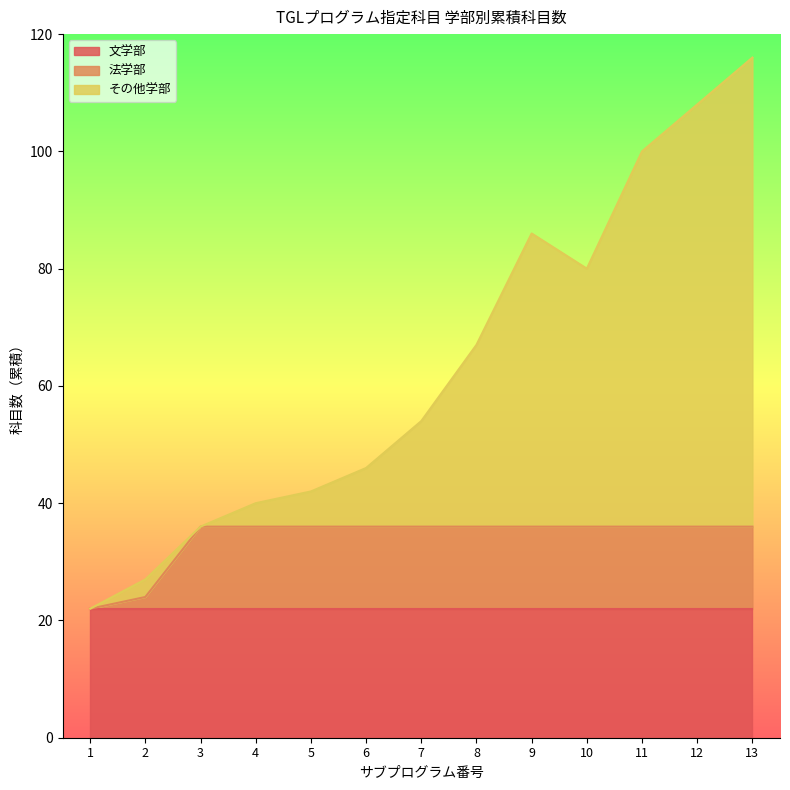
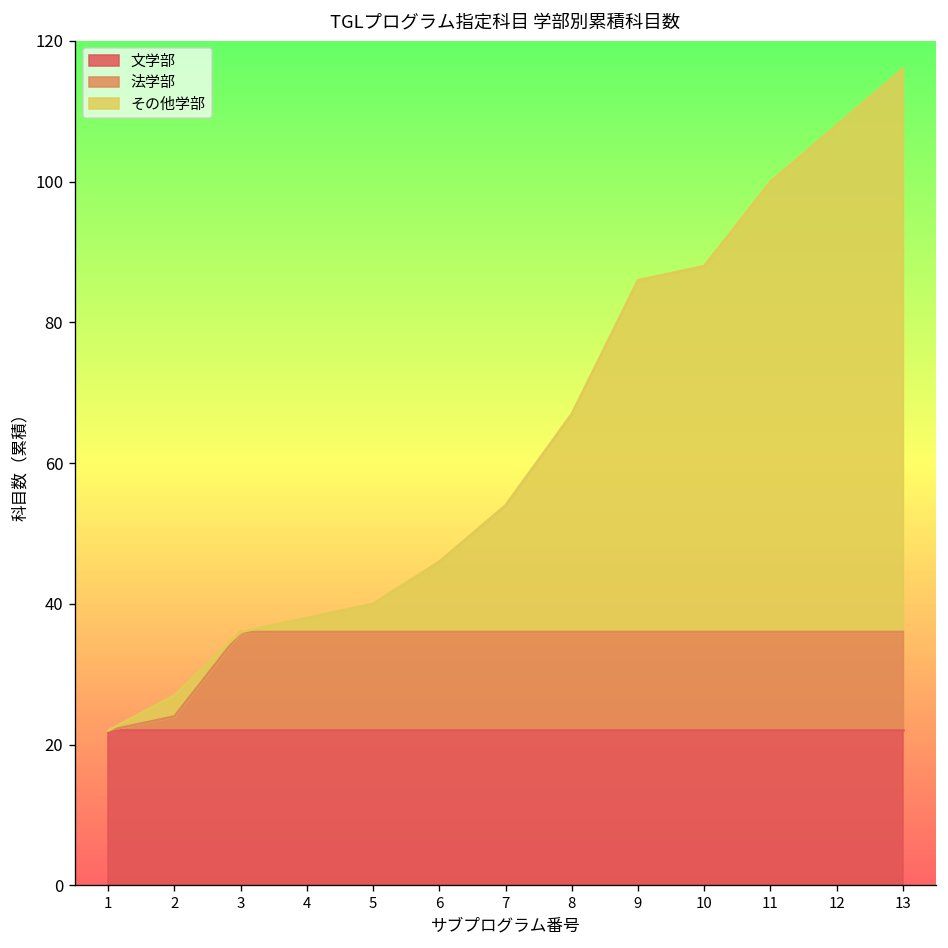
その他学部, 4: 4 -> 2
その他学部, 5: 6 -> 4
その他学部, 10: 44 -> 52
